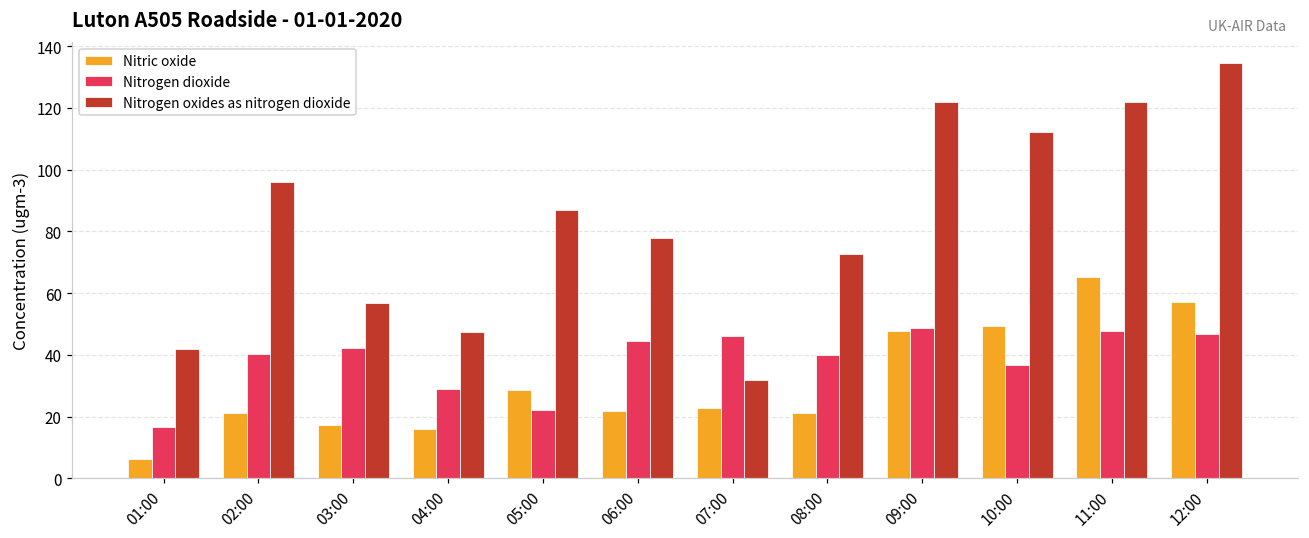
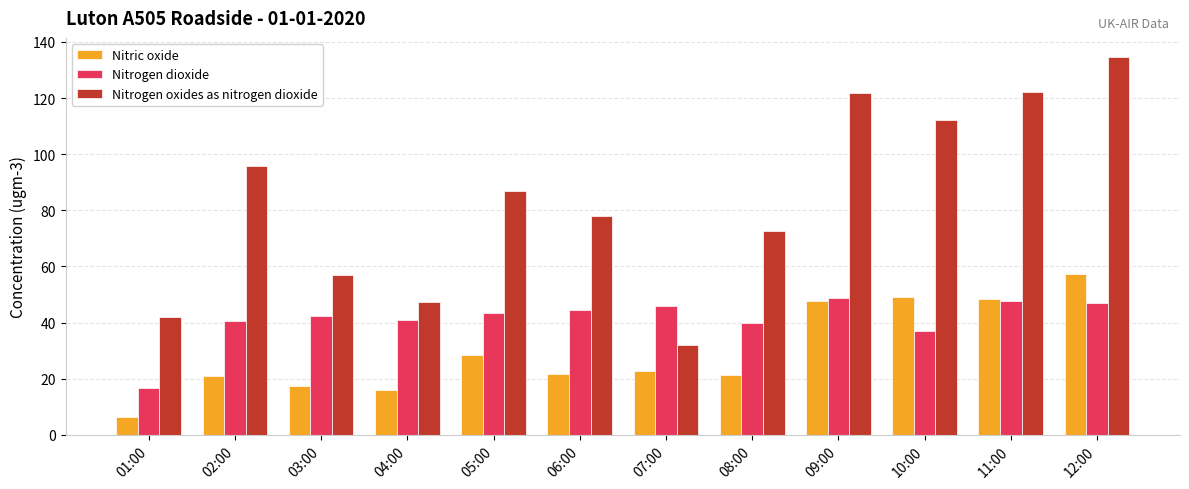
Nitrogen dioxide, 04:00: 29 -> 41
Nitrogen dioxide, 05:00: 22 -> 43
Nitric oxide, 11:00: 65 -> 48
